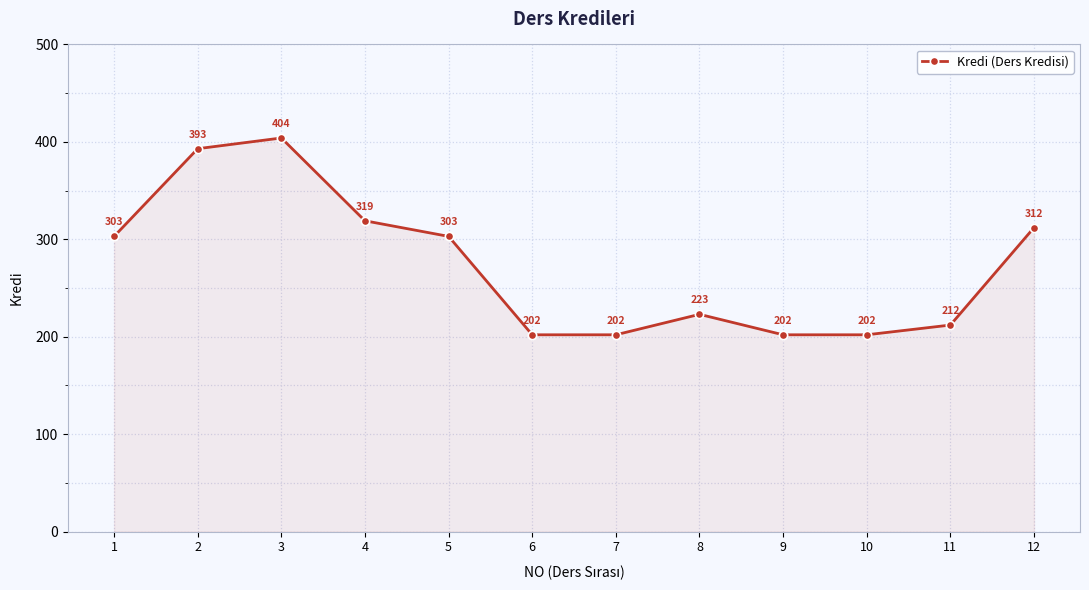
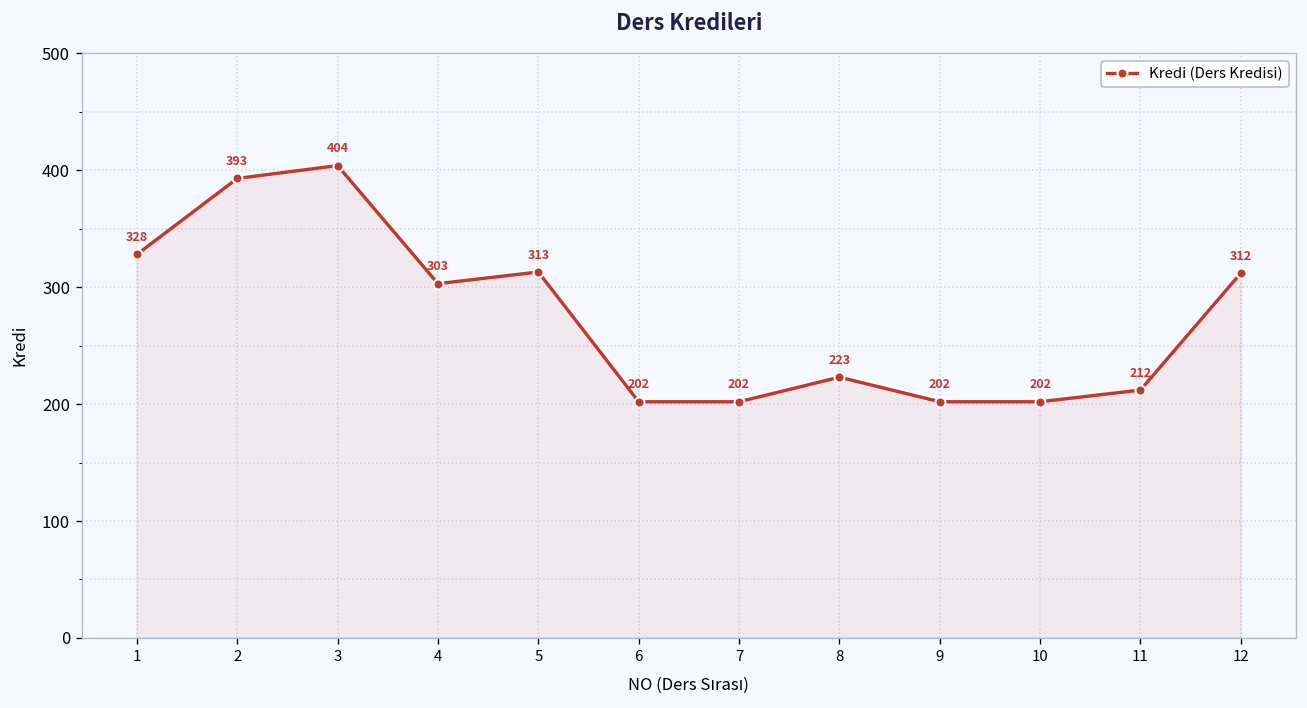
1: 303 -> 328
4: 319 -> 303
5: 303 -> 313
